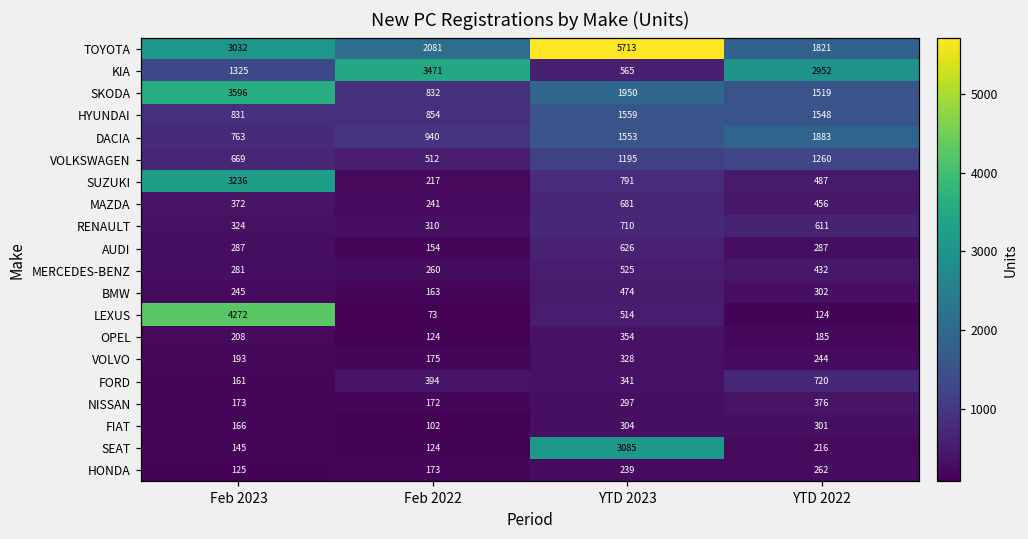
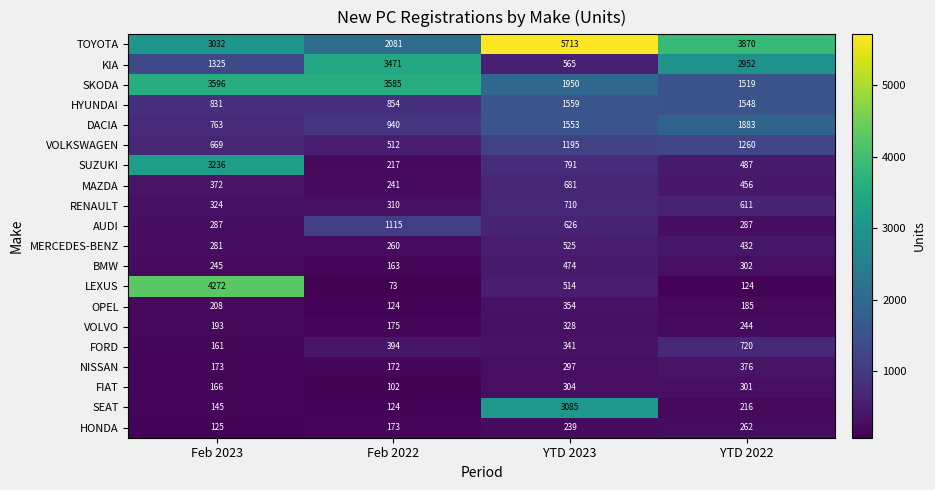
TOYOTA, YTD 2022: 1821 -> 3870
SKODA, Feb 2022: 832 -> 3585
AUDI, Feb 2022: 154 -> 1115
